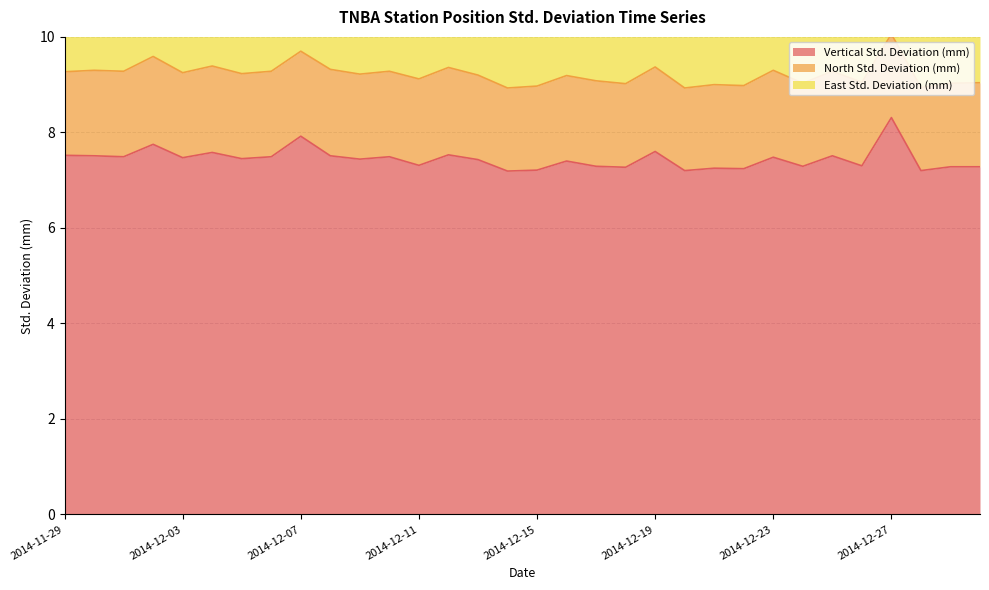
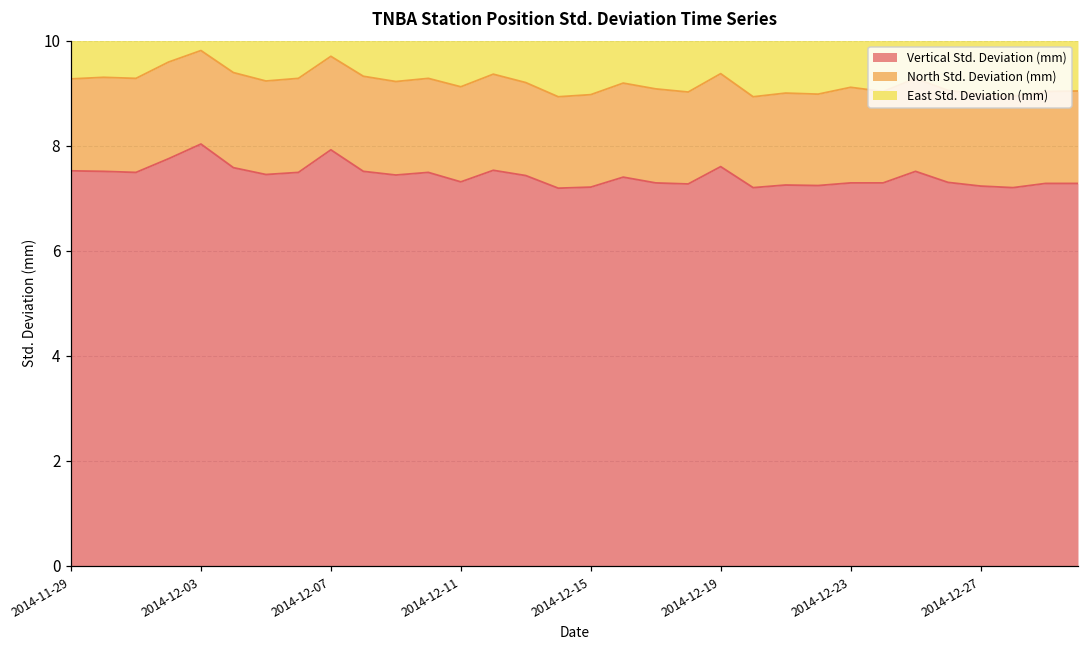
Vertical Std. Deviation (mm), 2014-12-03: 7.5 -> 8.0
Vertical Std. Deviation (mm), 2014-12-23: 7.5 -> 7.3
Vertical Std. Deviation (mm), 2014-12-27: 8.3 -> 7.2
